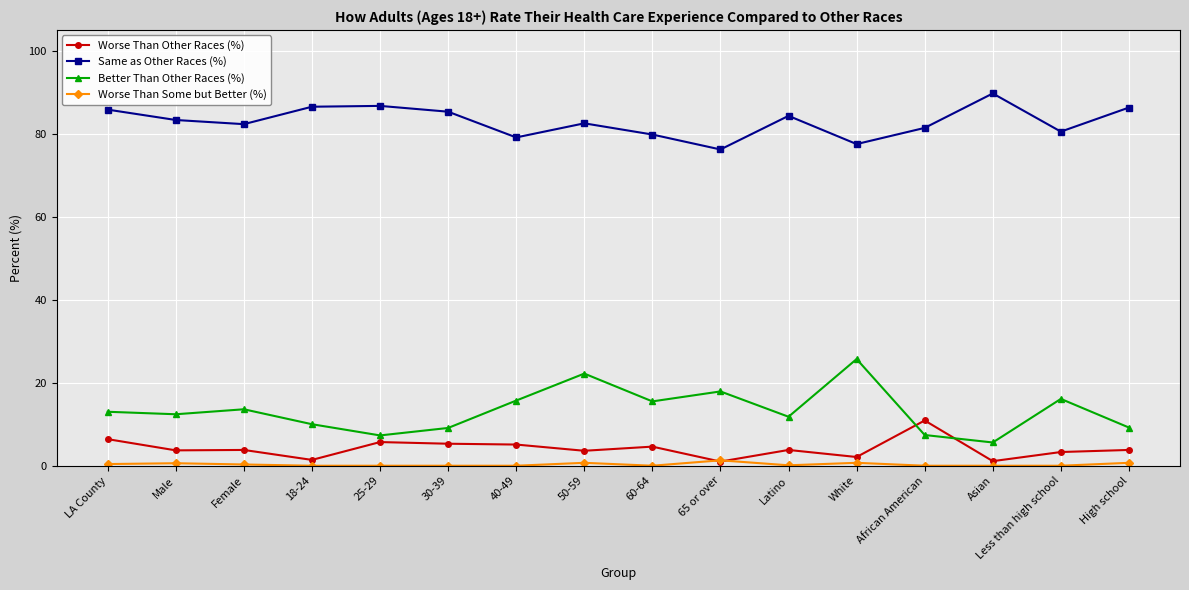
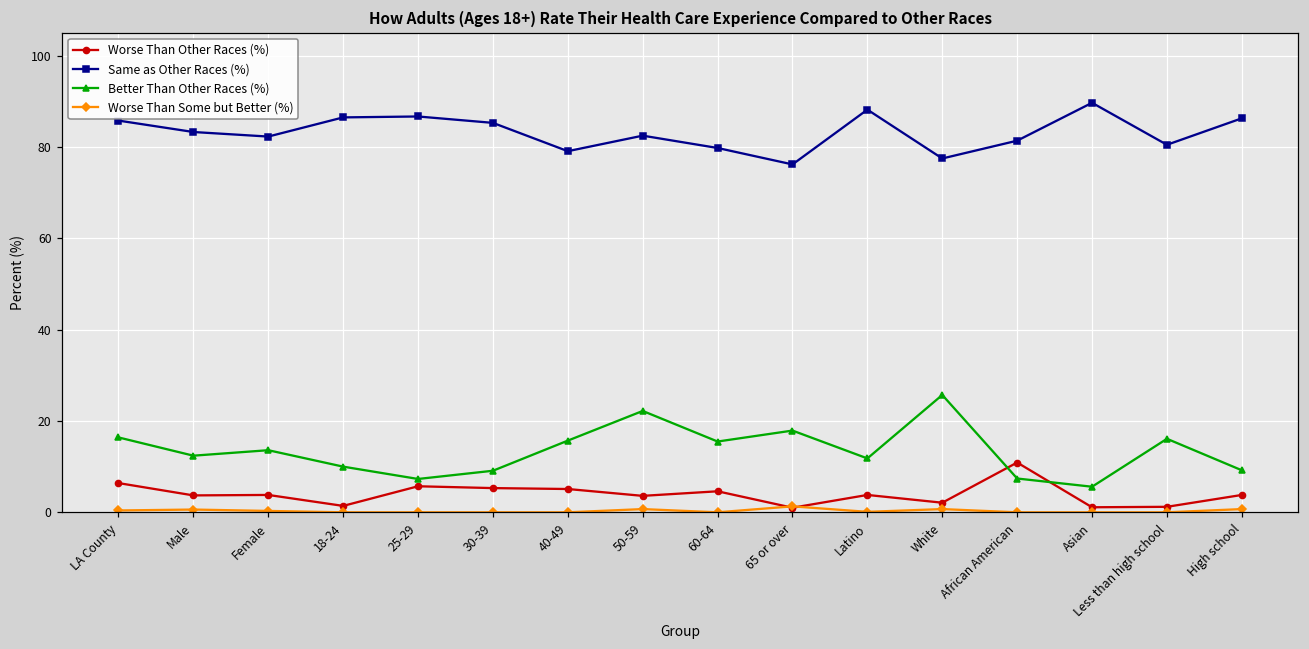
Better Than Other Races (%), LA County: 13 -> 16
Same as Other Races (%), Latino: 84 -> 88
Worse Than Other Races (%), Less than high school: 3 -> 1
